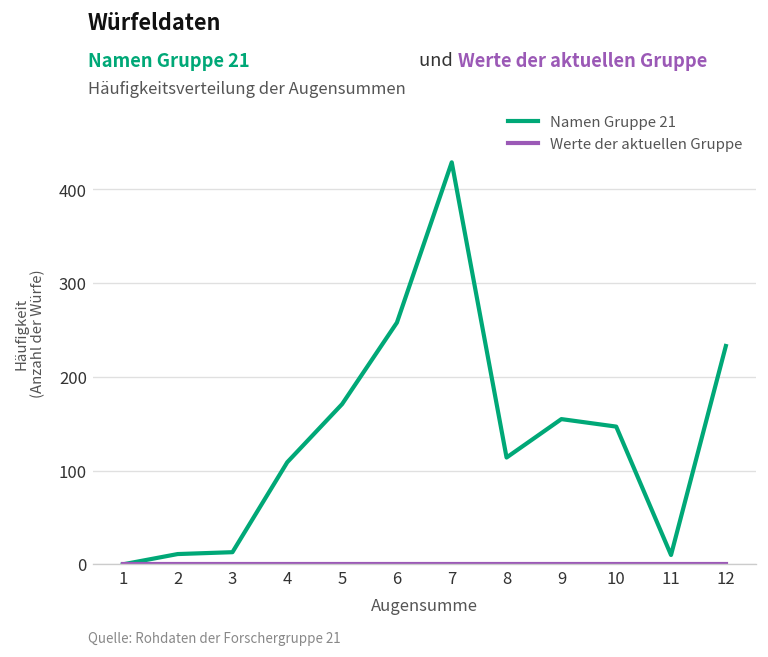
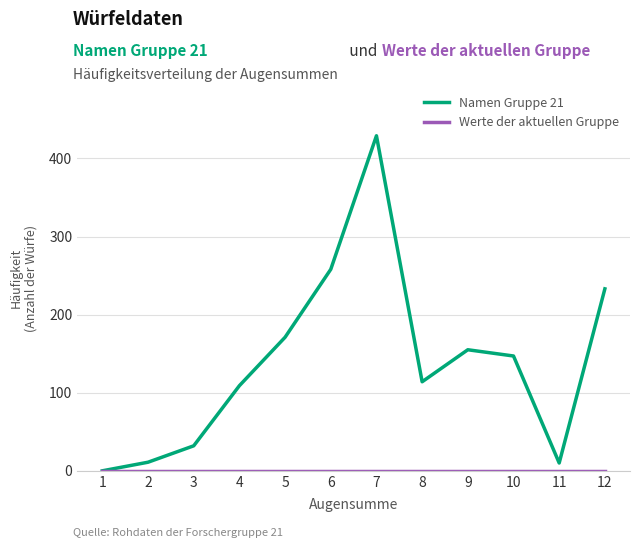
Namen Gruppe 21, 3: 10 -> 30
